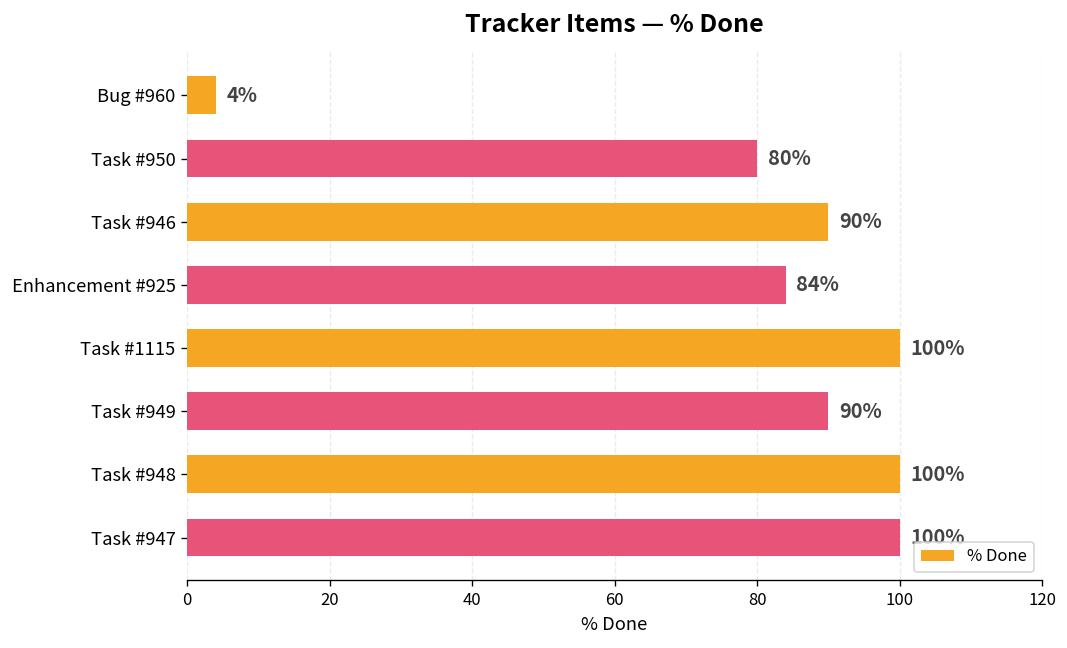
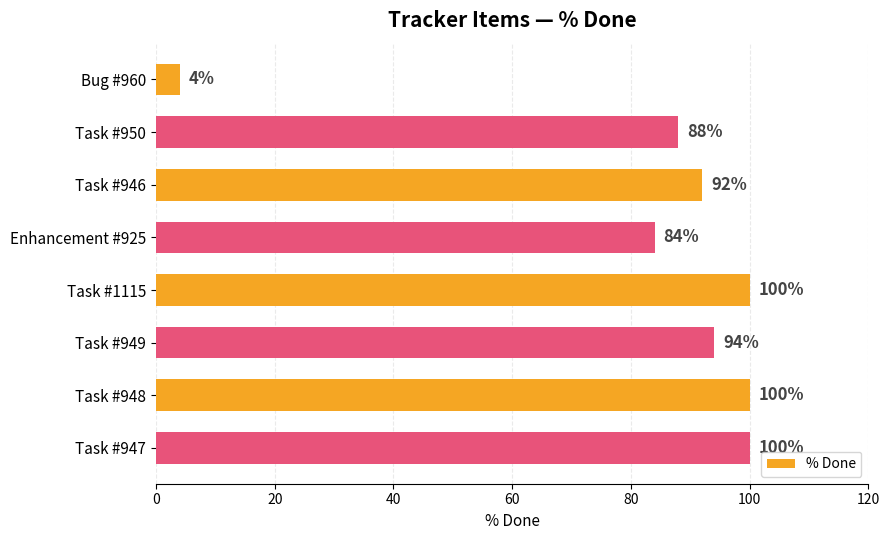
Task #950: 80% -> 88%
Task #946: 90% -> 92%
Task #949: 90% -> 94%
